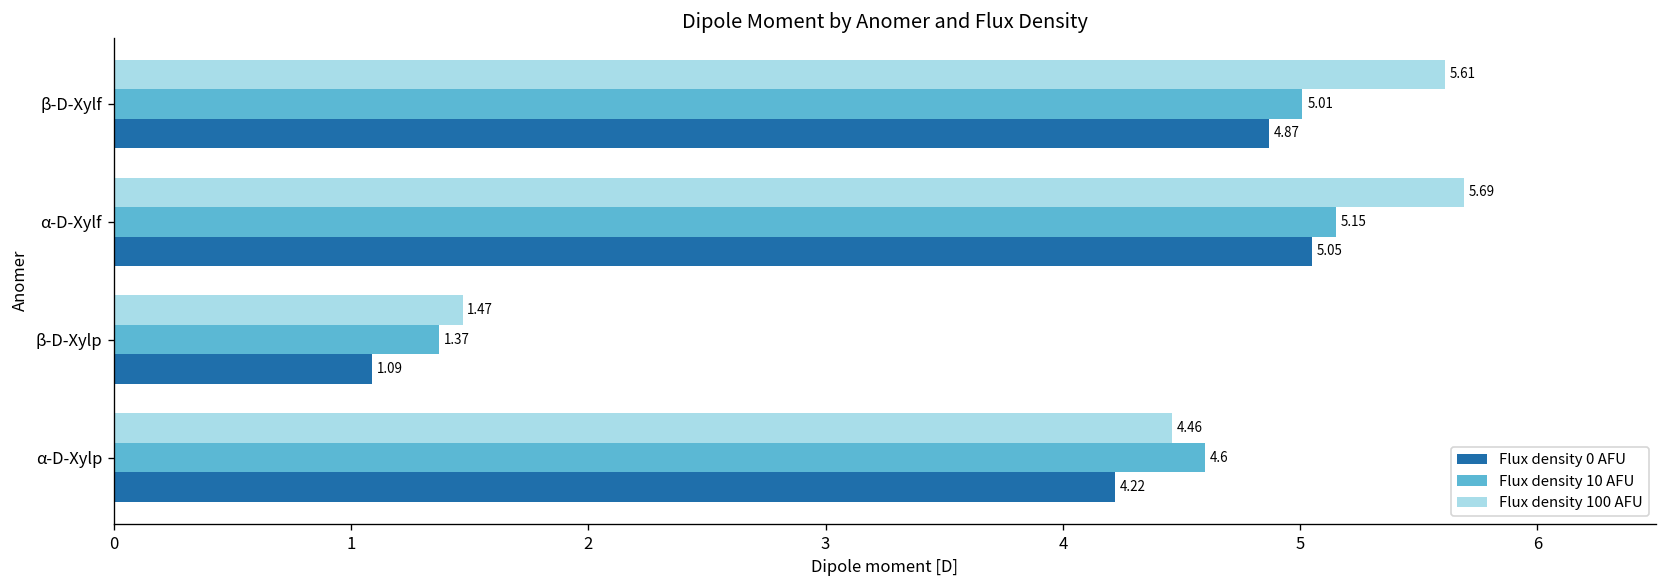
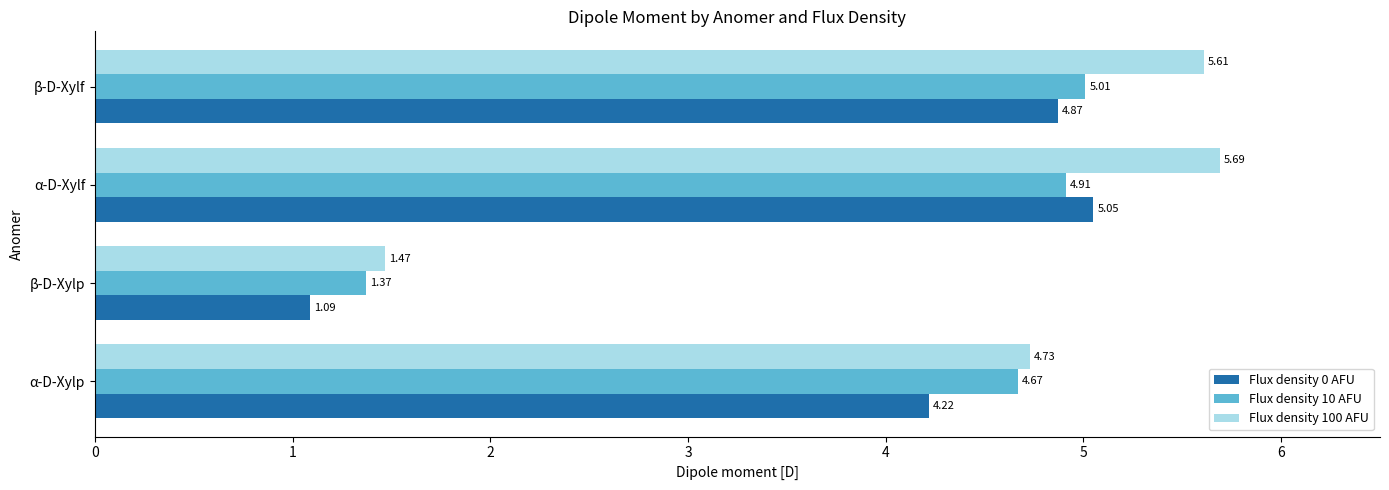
Flux density 10 AFU, α-D-Xylf: 5.15 -> 4.91
Flux density 100 AFU, α-D-Xylp: 4.46 -> 4.73
Flux density 10 AFU, α-D-Xylp: 4.6 -> 4.67
